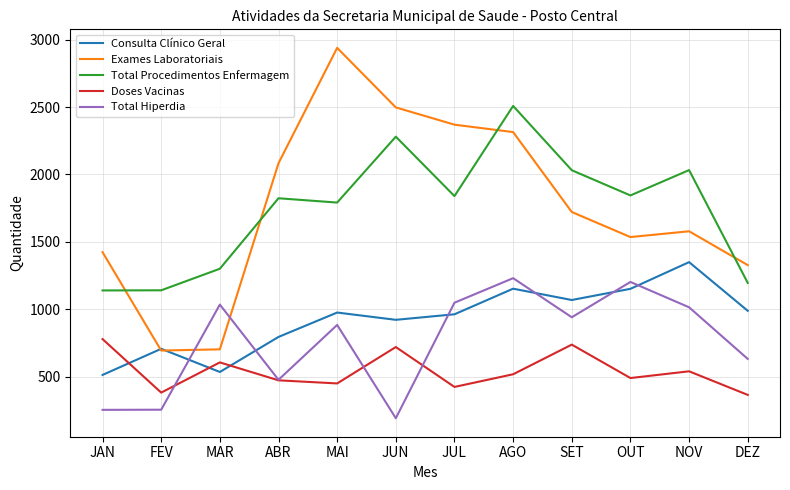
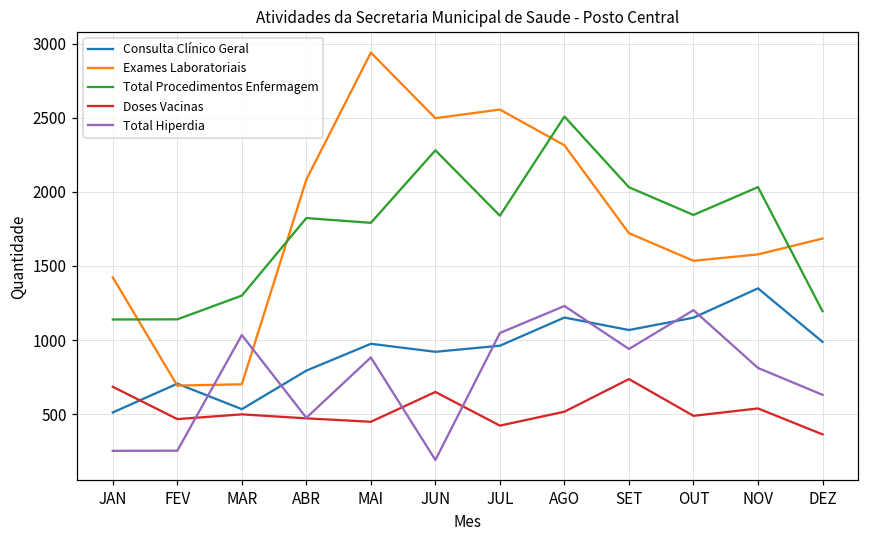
Doses Vacinas, JAN: 780 -> 690
Doses Vacinas, FEV: 380 -> 470
Doses Vacinas, MAR: 610 -> 500
Doses Vacinas, JUN: 720 -> 650
Exames Laboratoriais, JUL: 2370 -> 2560
Total Hiperdia, NOV: 1010 -> 810
Exames Laboratoriais, DEZ: 1330 -> 1690
